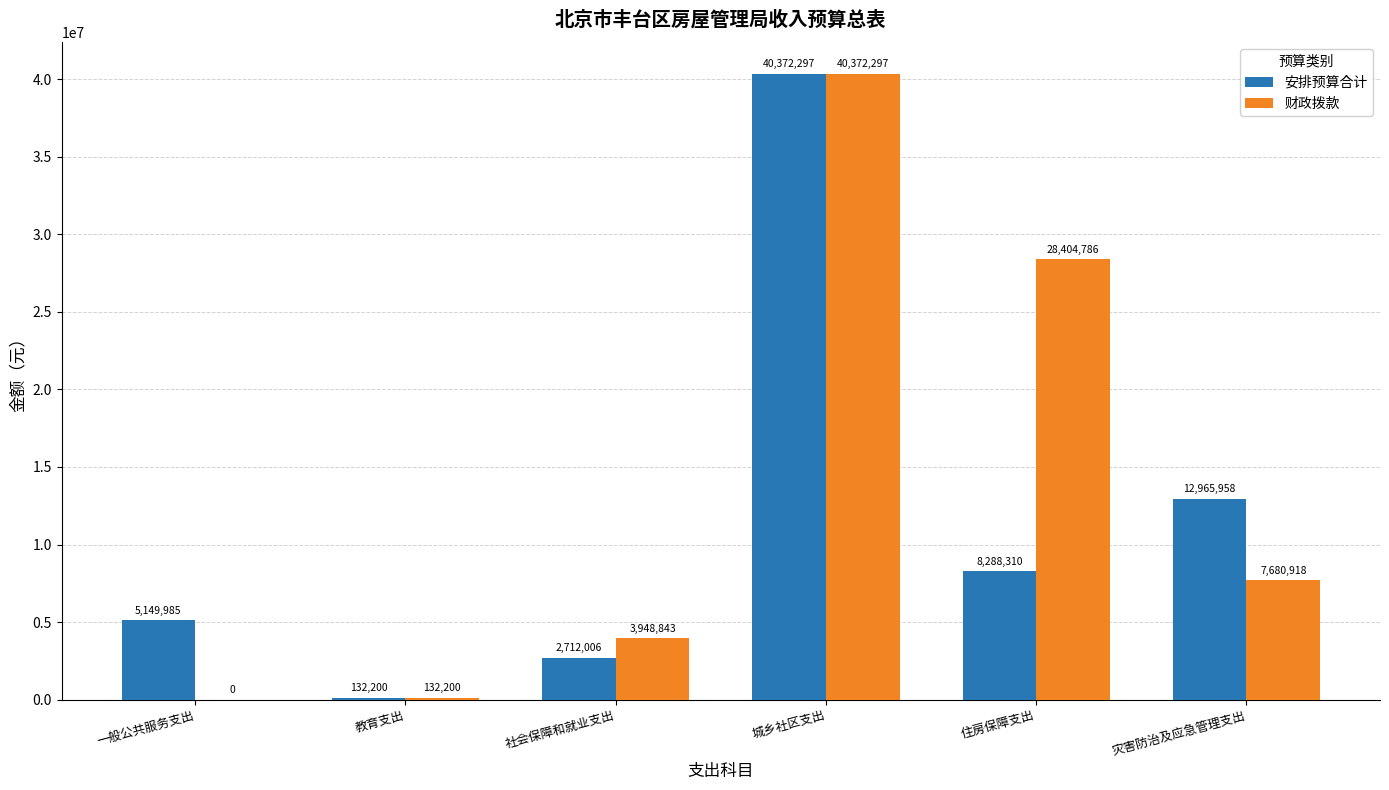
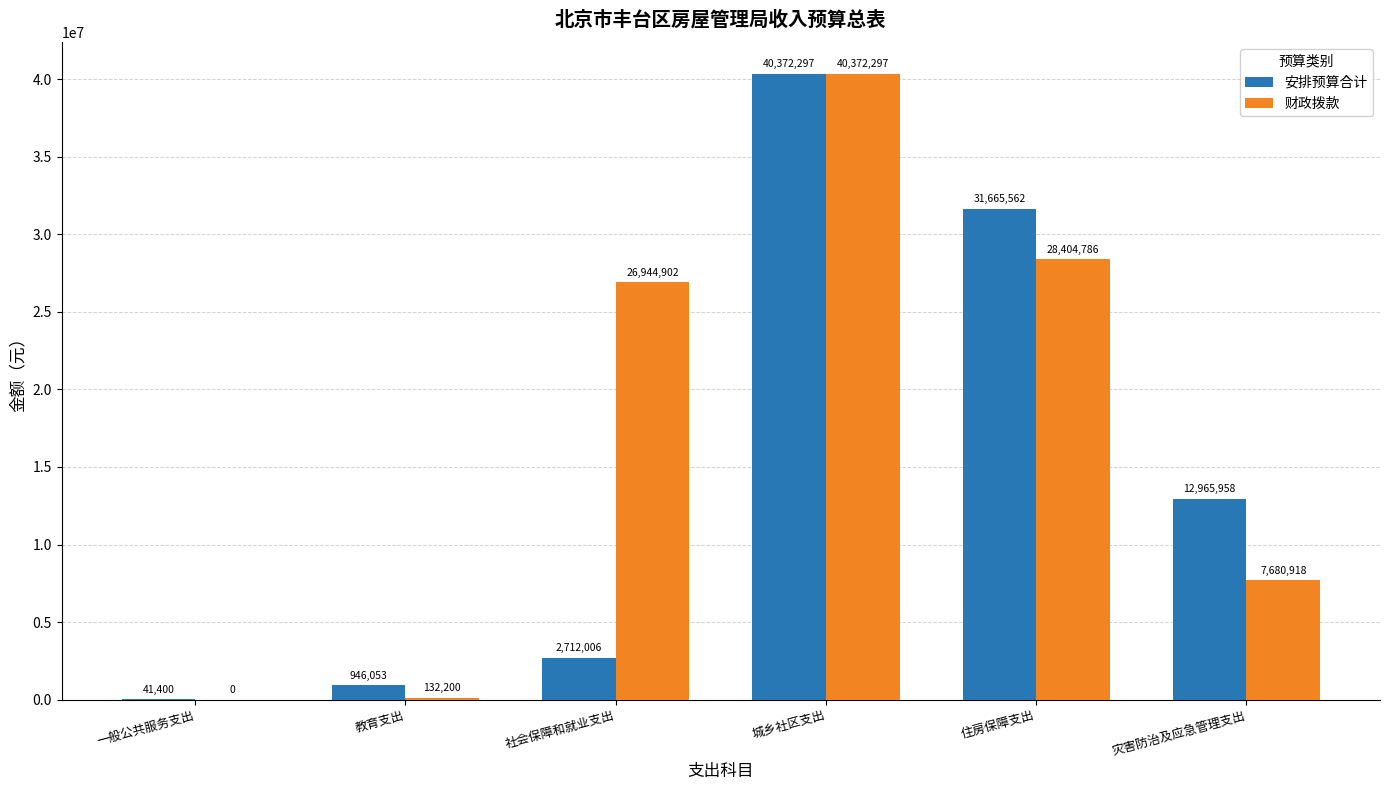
安排预算合计, 一般公共服务支出: 5,149,985 -> 41,400
安排预算合计, 教育支出: 132,200 -> 946,053
财政拨款, 社会保障和就业支出: 3,948,843 -> 26,944,902
安排预算合计, 住房保障支出: 8,288,310 -> 31,665,562
